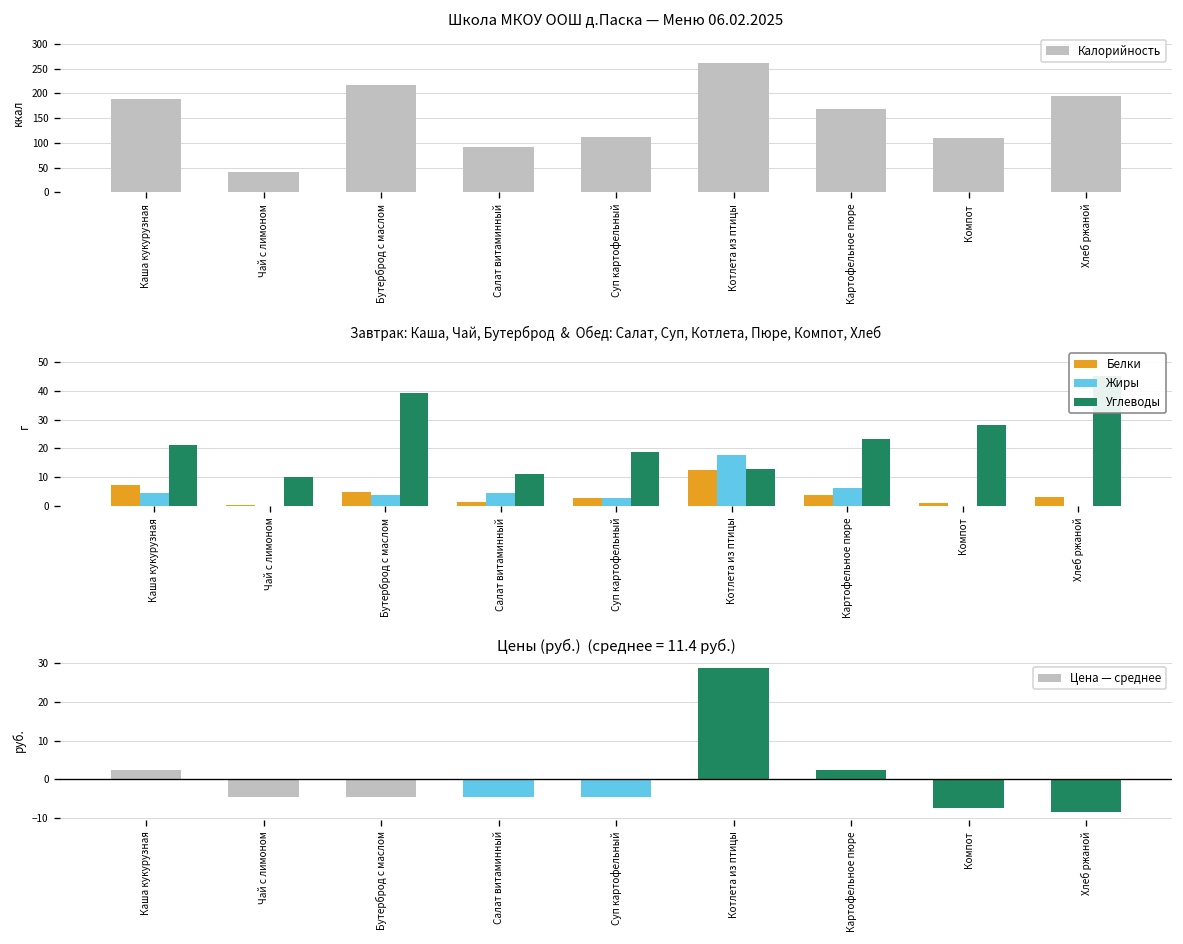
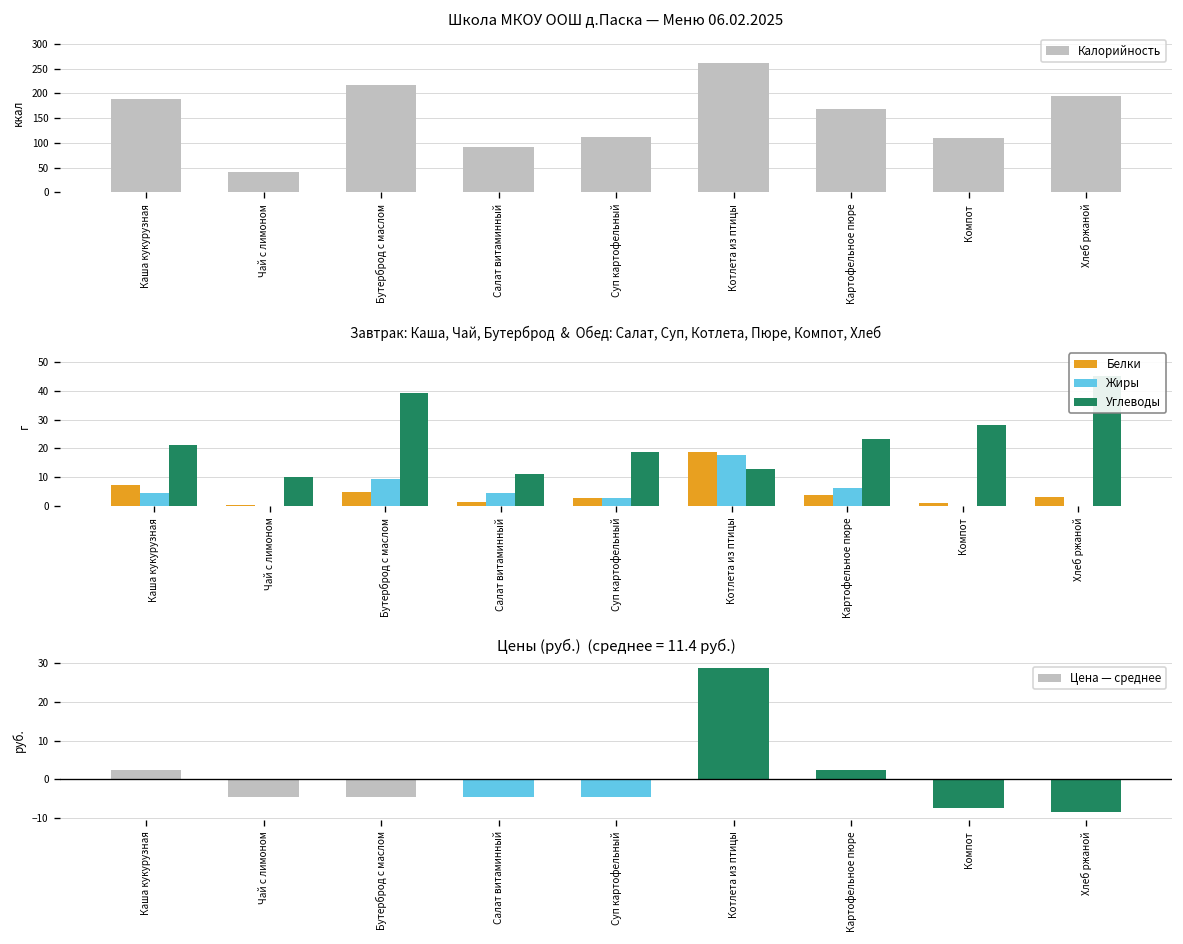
Завтрак: Каша, Чай, Бутерброд & Обед: Салат, Суп, Котлета, Пюре, Компот, Хлеб, Жиры, Бутерброд с маслом: 4 -> 9
Завтрак: Каша, Чай, Бутерброд & Обед: Салат, Суп, Котлета, Пюре, Компот, Хлеб, Белки, Котлета из птицы: 13 -> 19
